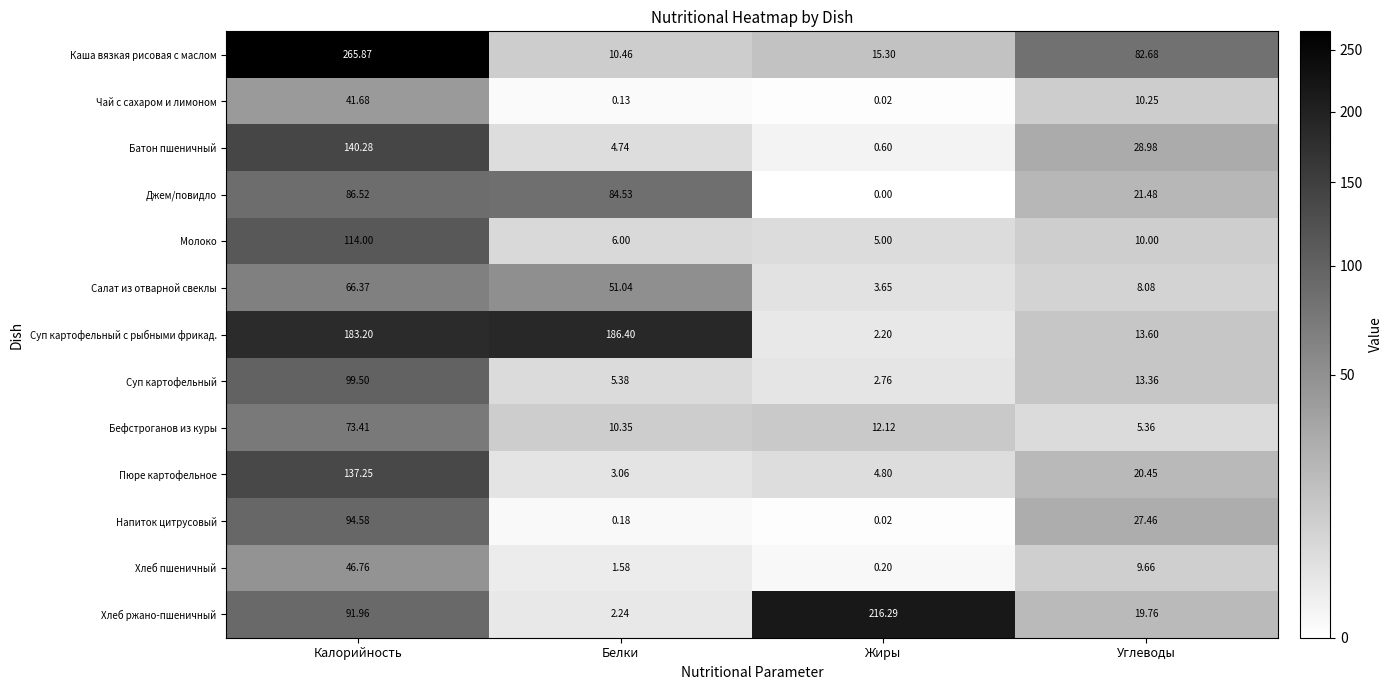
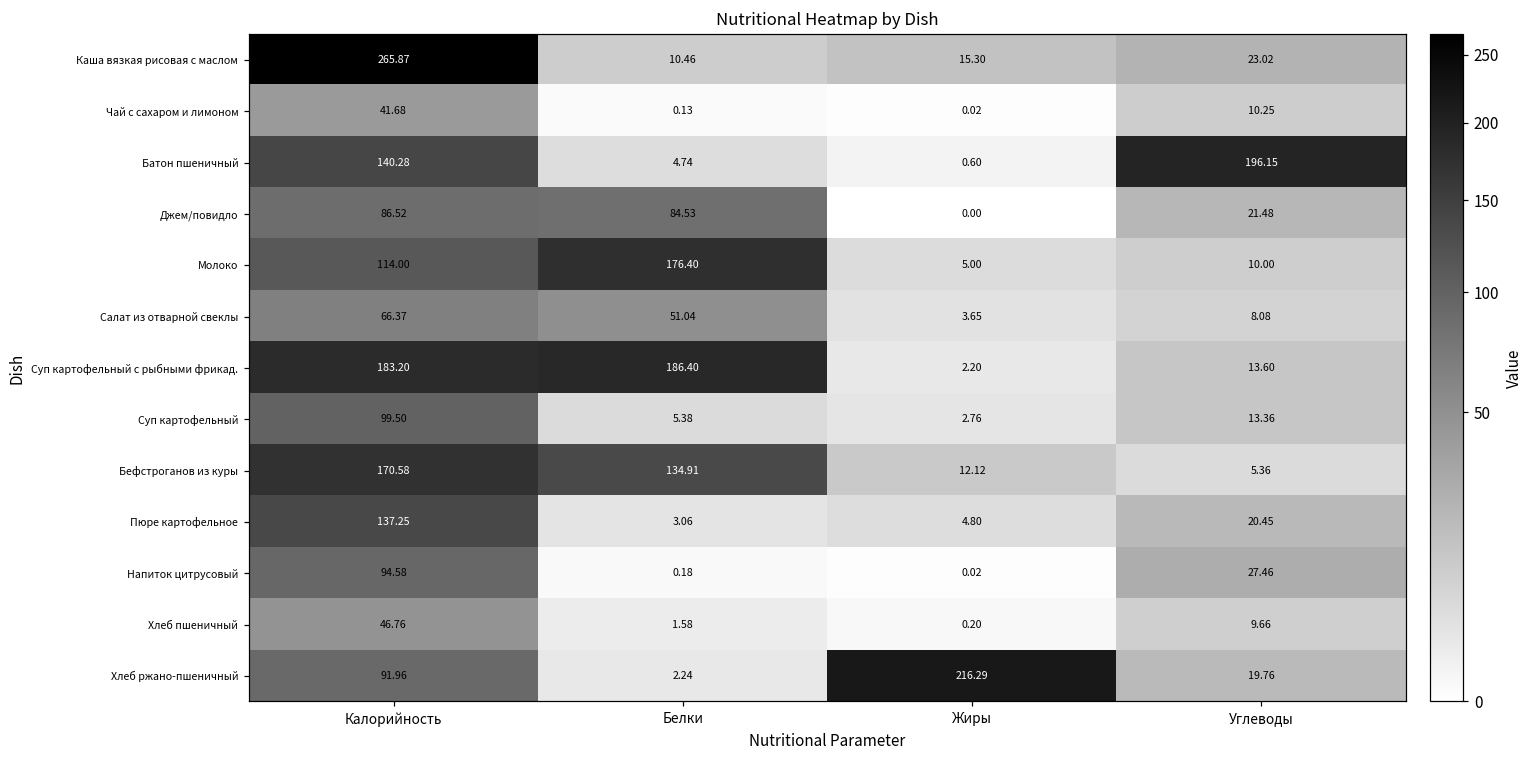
Каша вязкая рисовая с маслом, Углеводы: 82.68 -> 23.02
Батон пшеничный, Углеводы: 28.98 -> 196.15
Молоко, Белки: 6.00 -> 176.40
Бефстроганов из куры, Калорийность: 73.41 -> 170.58
Бефстроганов из куры, Белки: 10.35 -> 134.91
